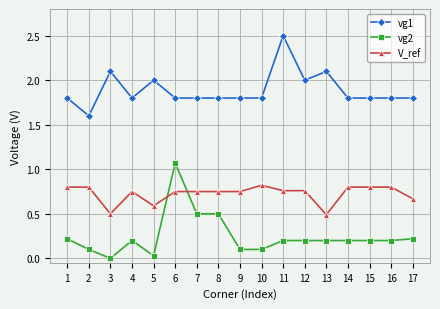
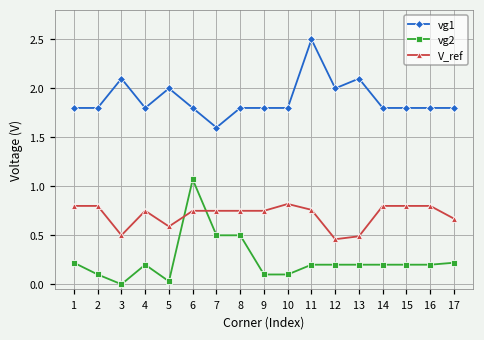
vg1, 2: 1.6 -> 1.8
vg1, 7: 1.8 -> 1.6
V_ref, 12: 0.8 -> 0.5
